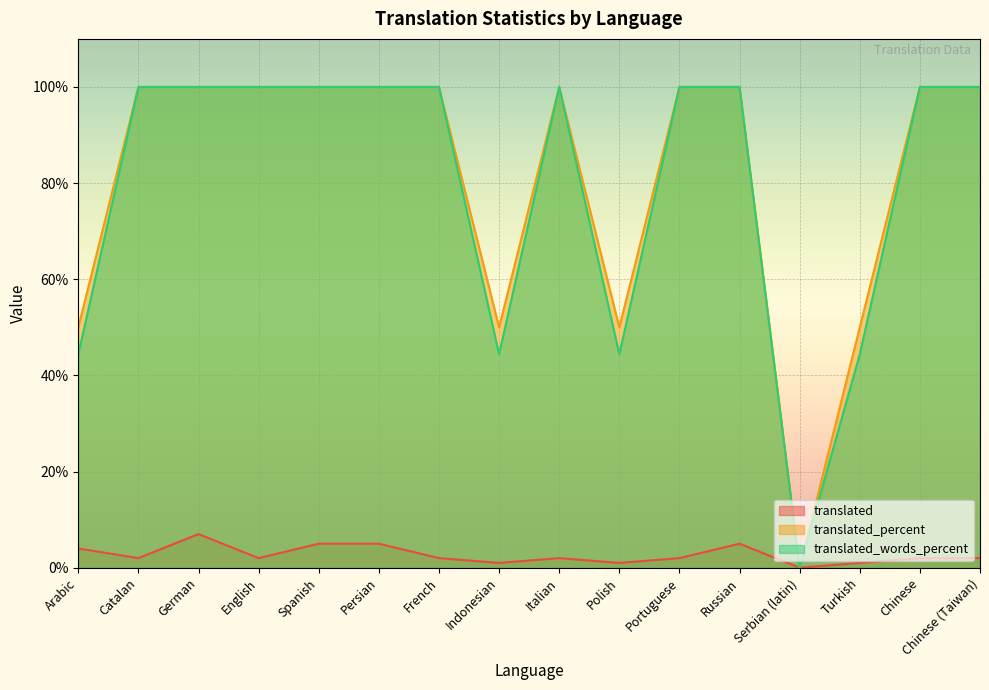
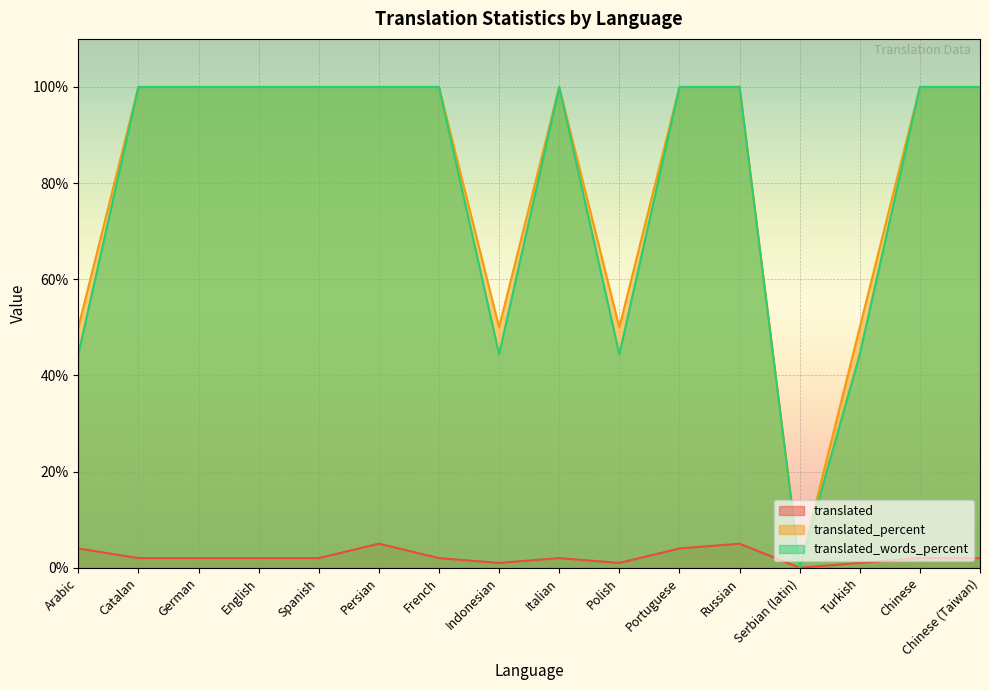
translated, German: 7% -> 2%
translated, Spanish: 5% -> 2%
translated, Portuguese: 2% -> 4%
